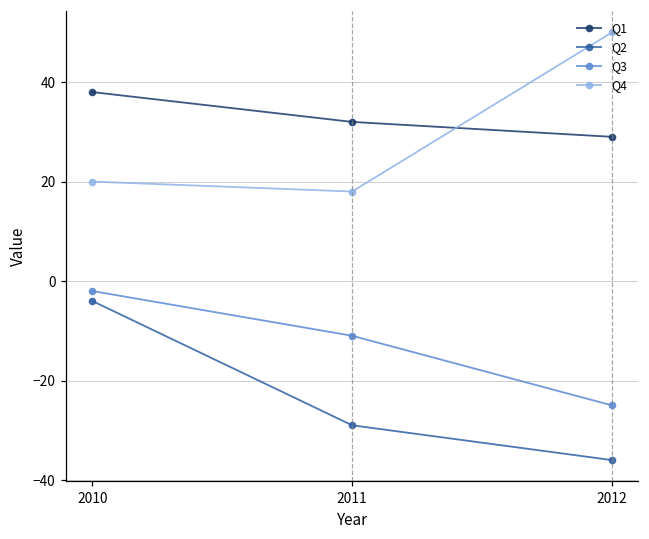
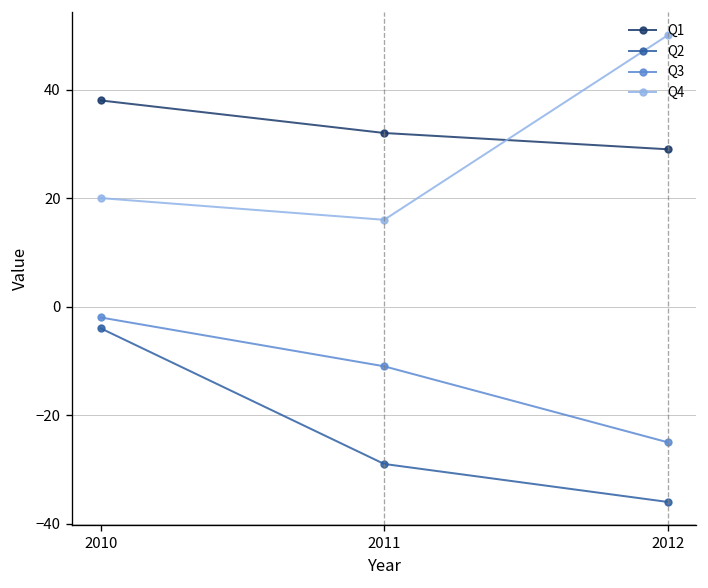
Q4, 2011: 18 -> 16
